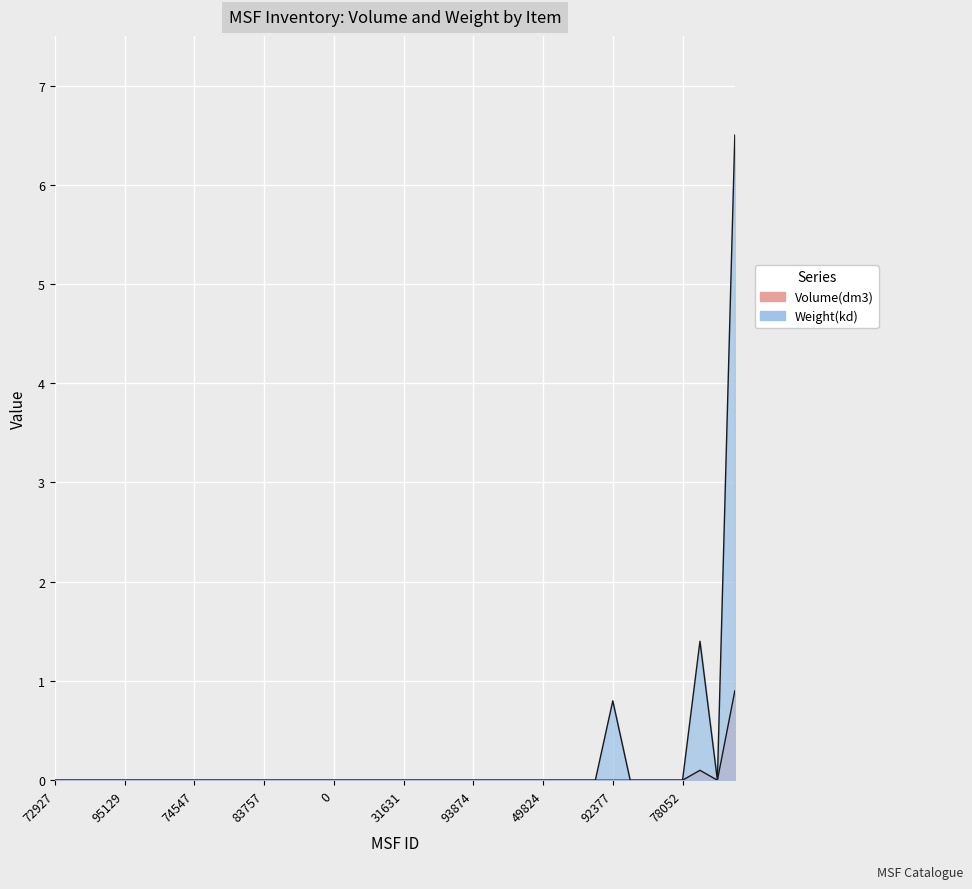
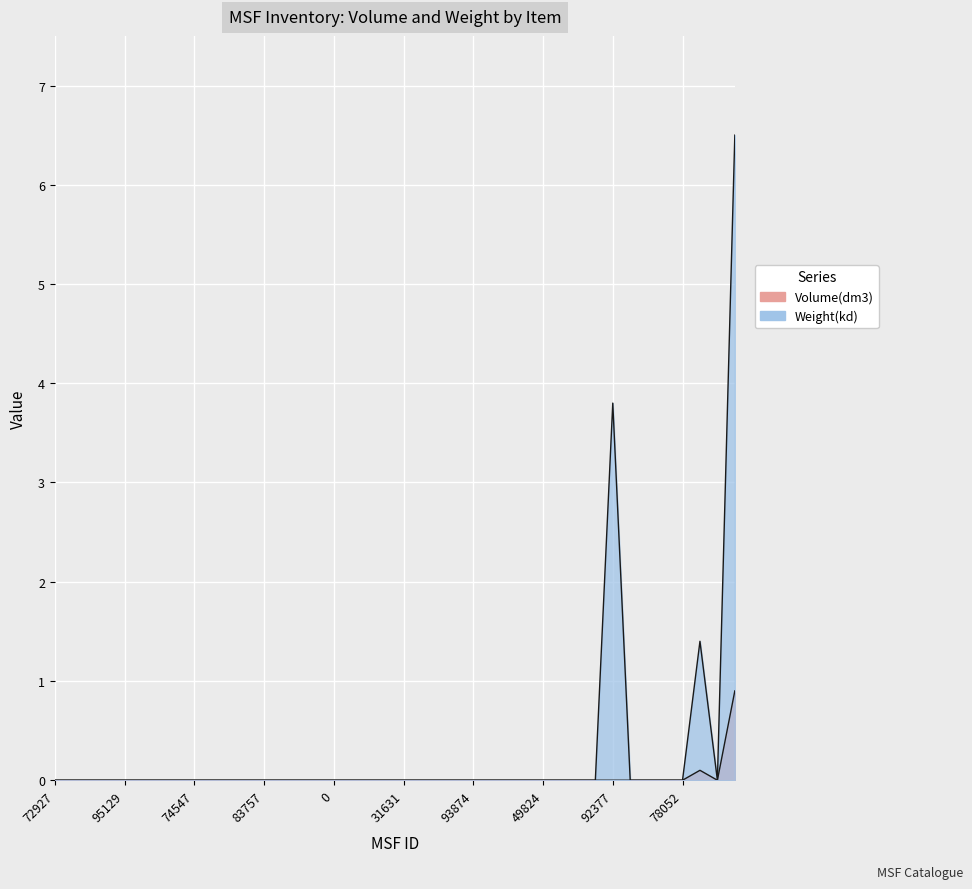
Weight(kd), 92377: 0.8 -> 3.8
